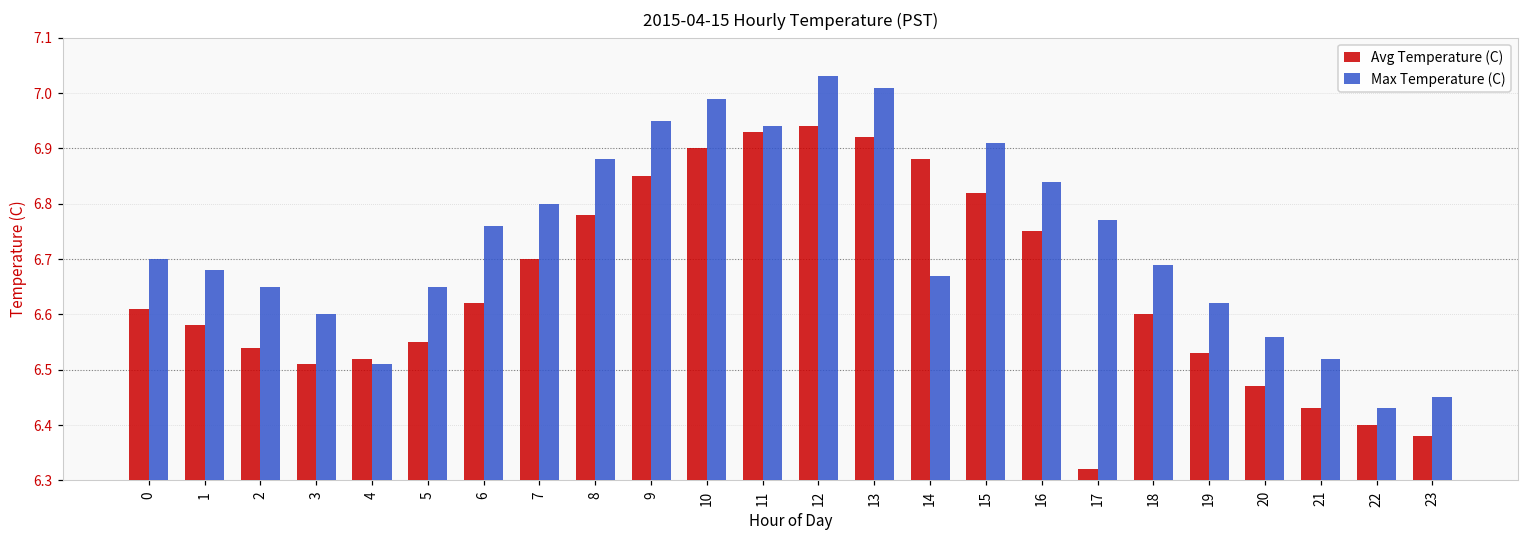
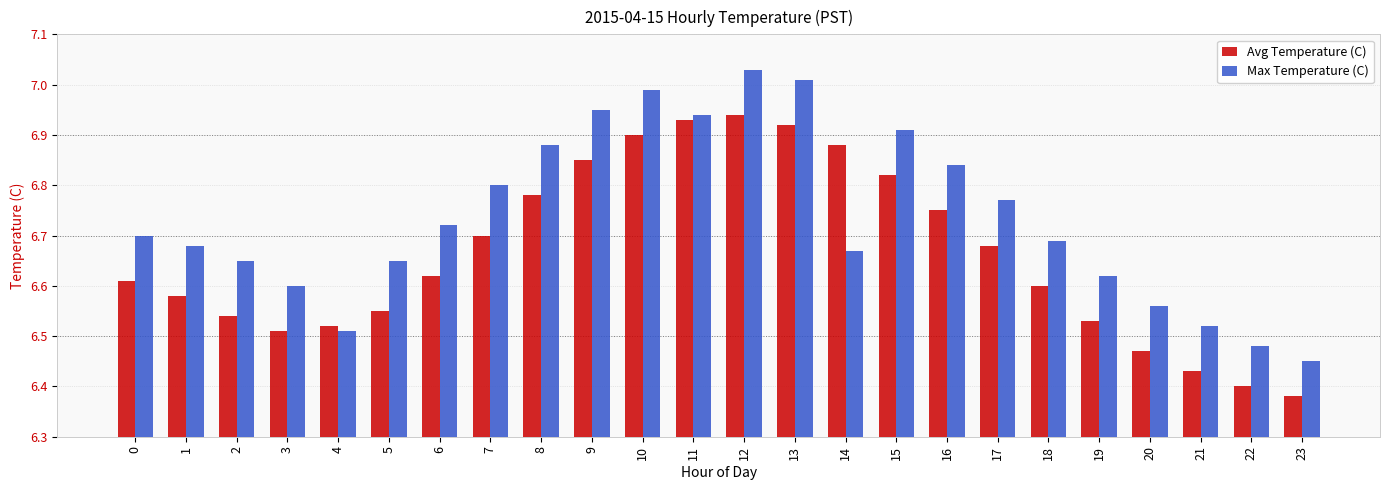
Max Temperature (C), 6: 6.76 -> 6.72
Avg Temperature (C), 17: 6.32 -> 6.68
Max Temperature (C), 22: 6.43 -> 6.48
